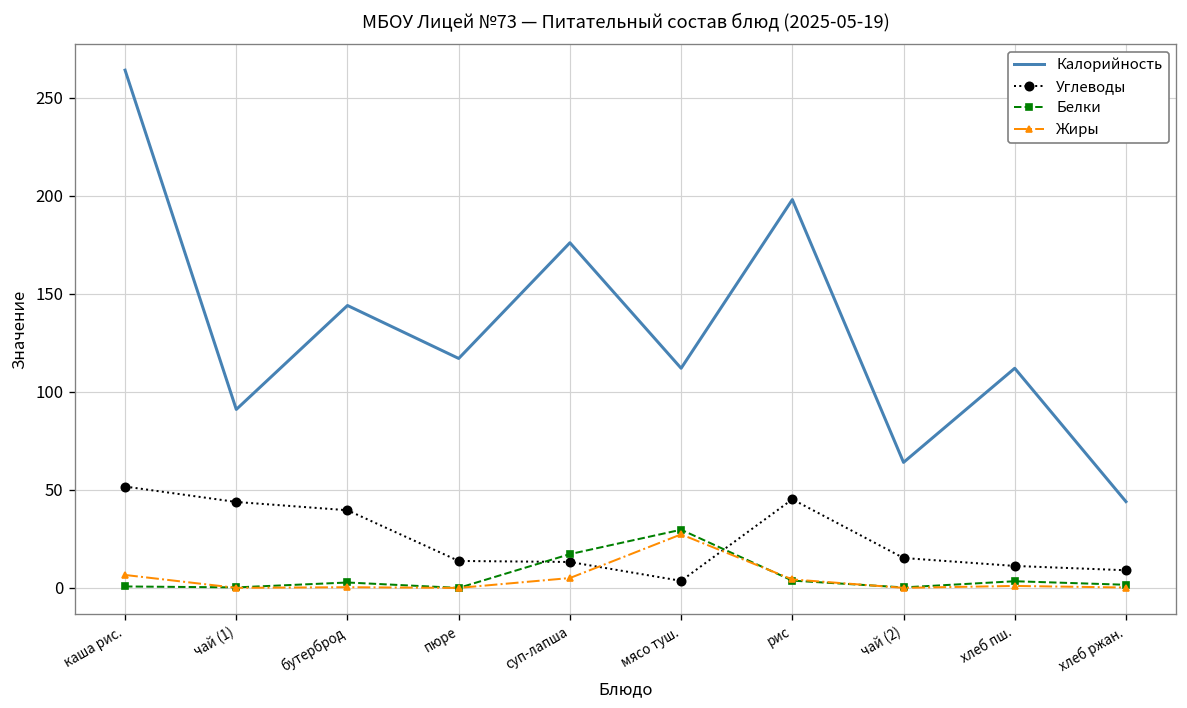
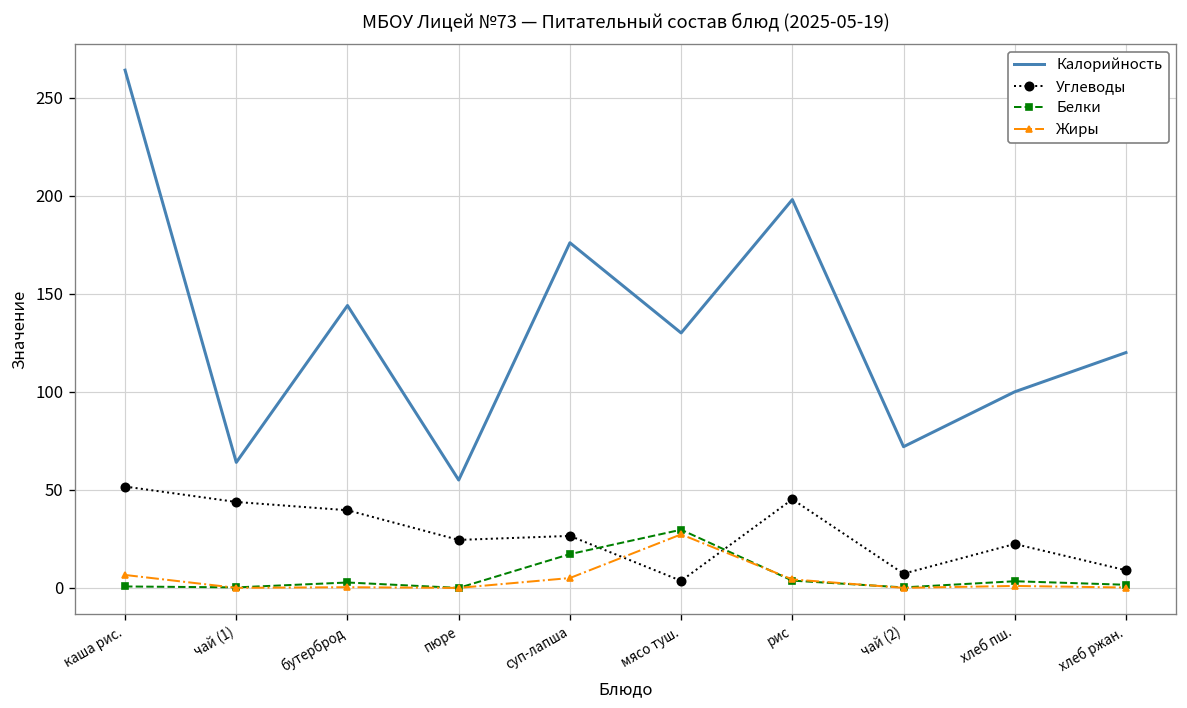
Калорийность, чай (1): 91 -> 64
Калорийность, пюре: 117 -> 55
Углеводы, пюре: 14 -> 24
Углеводы, суп-лапша: 13 -> 27
Калорийность, мясо туш.: 112 -> 130
Калорийность, чай (2): 64 -> 72
Углеводы, чай (2): 15 -> 7
Калорийность, хлеб пш.: 112 -> 100
Углеводы, хлеб пш.: 11 -> 22
Калорийность, хлеб ржан.: 44 -> 120
